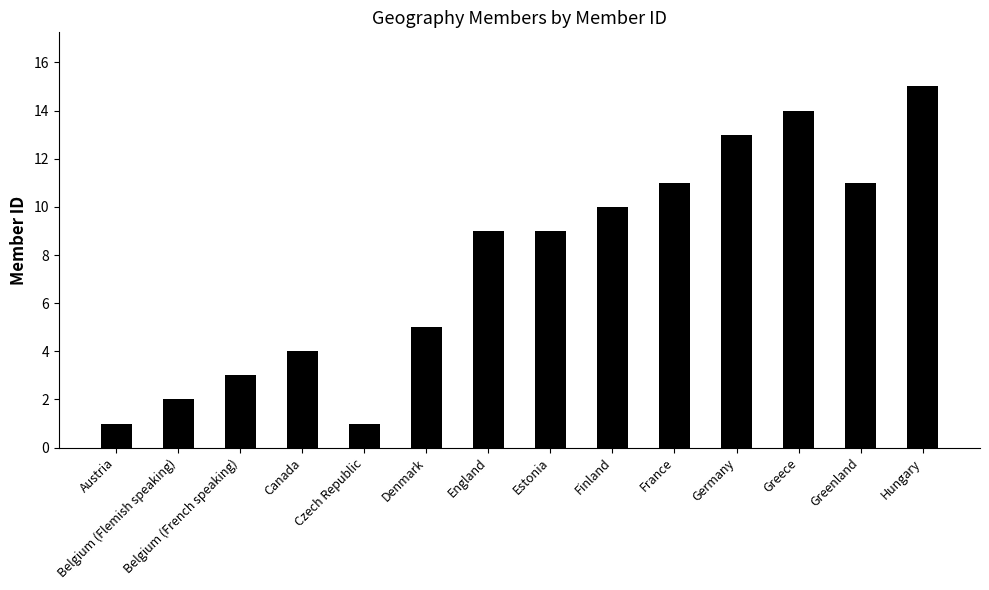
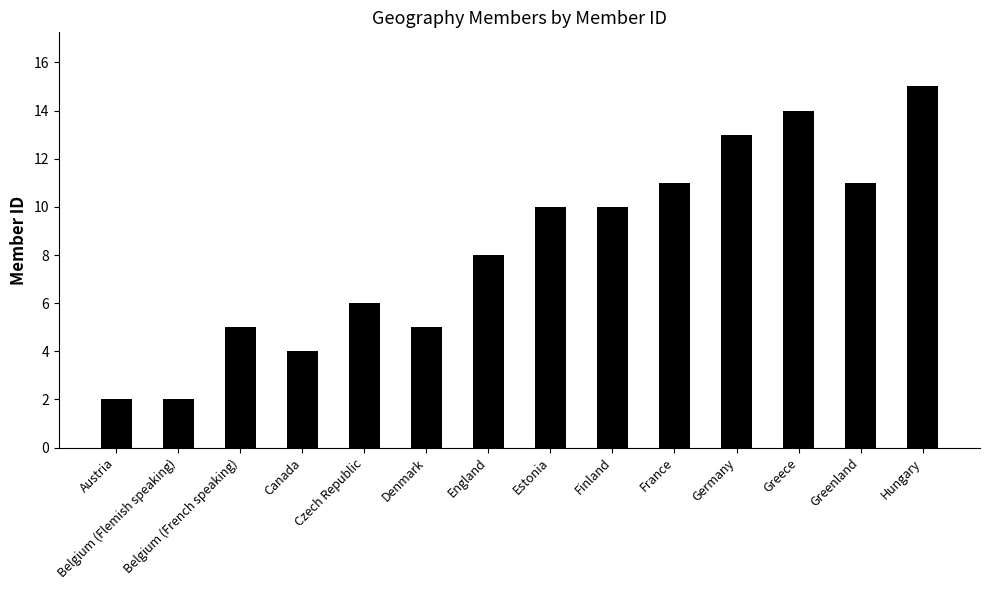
Austria: 1 -> 2
Belgium (French speaking): 3 -> 5
Czech Republic: 1 -> 6
England: 9 -> 8
Estonia: 9 -> 10
